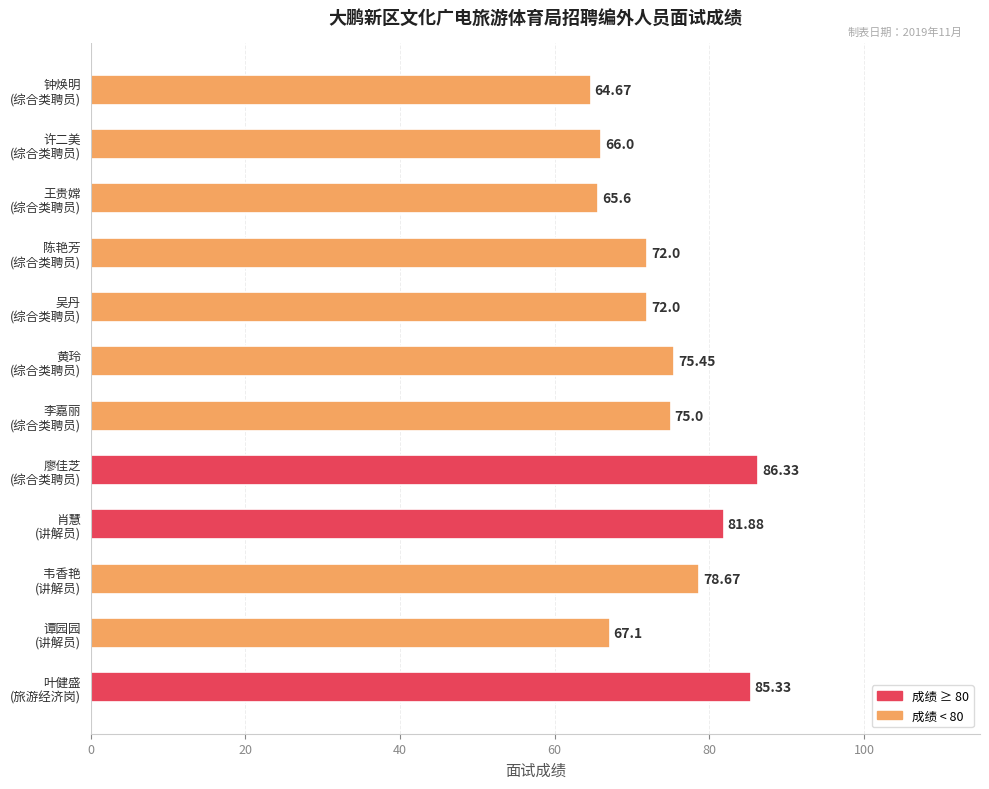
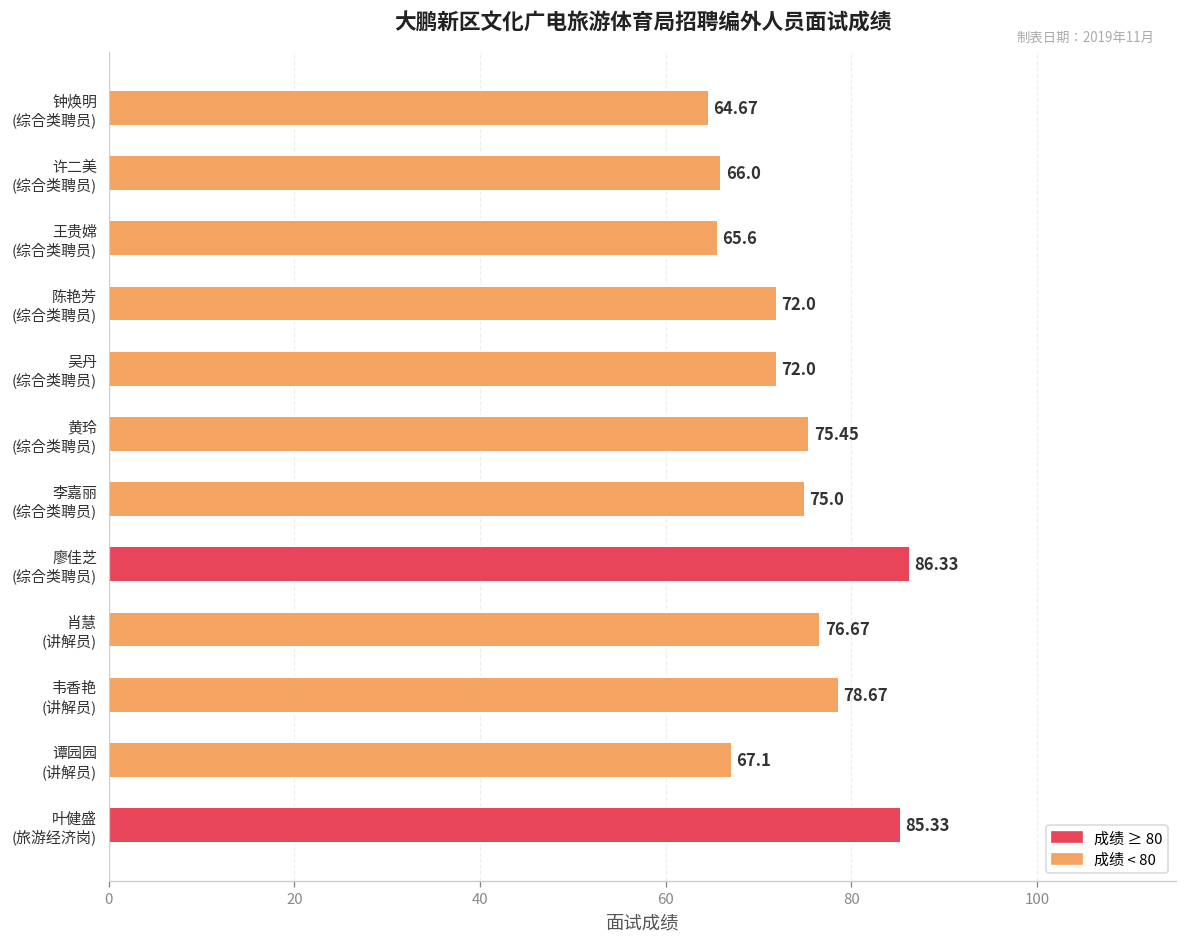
肖慧 (讲解员): 81.88 -> 76.67
